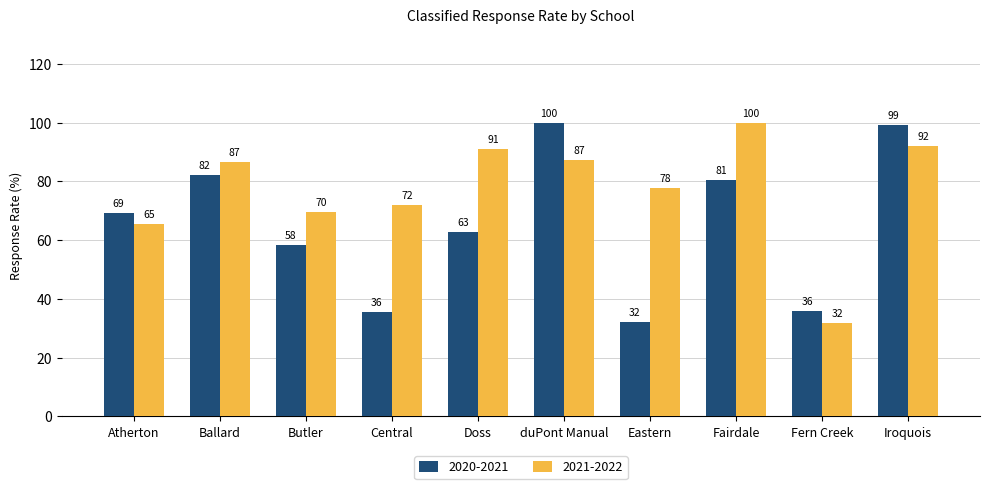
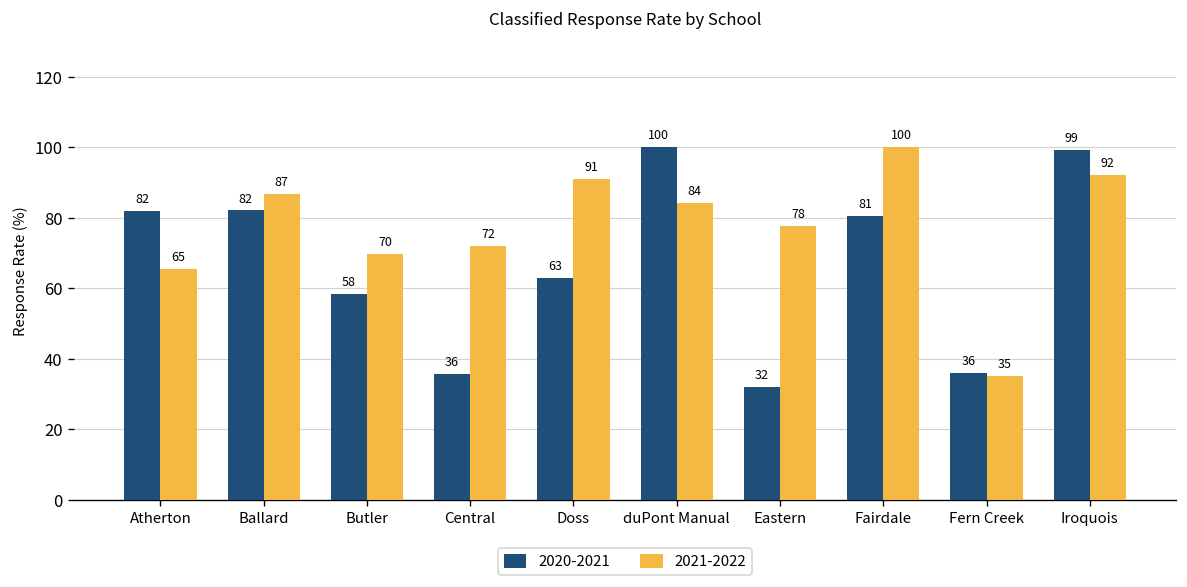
2020-2021, Atherton: 69 -> 82
2021-2022, duPont Manual: 87 -> 84
2021-2022, Fern Creek: 32 -> 35
